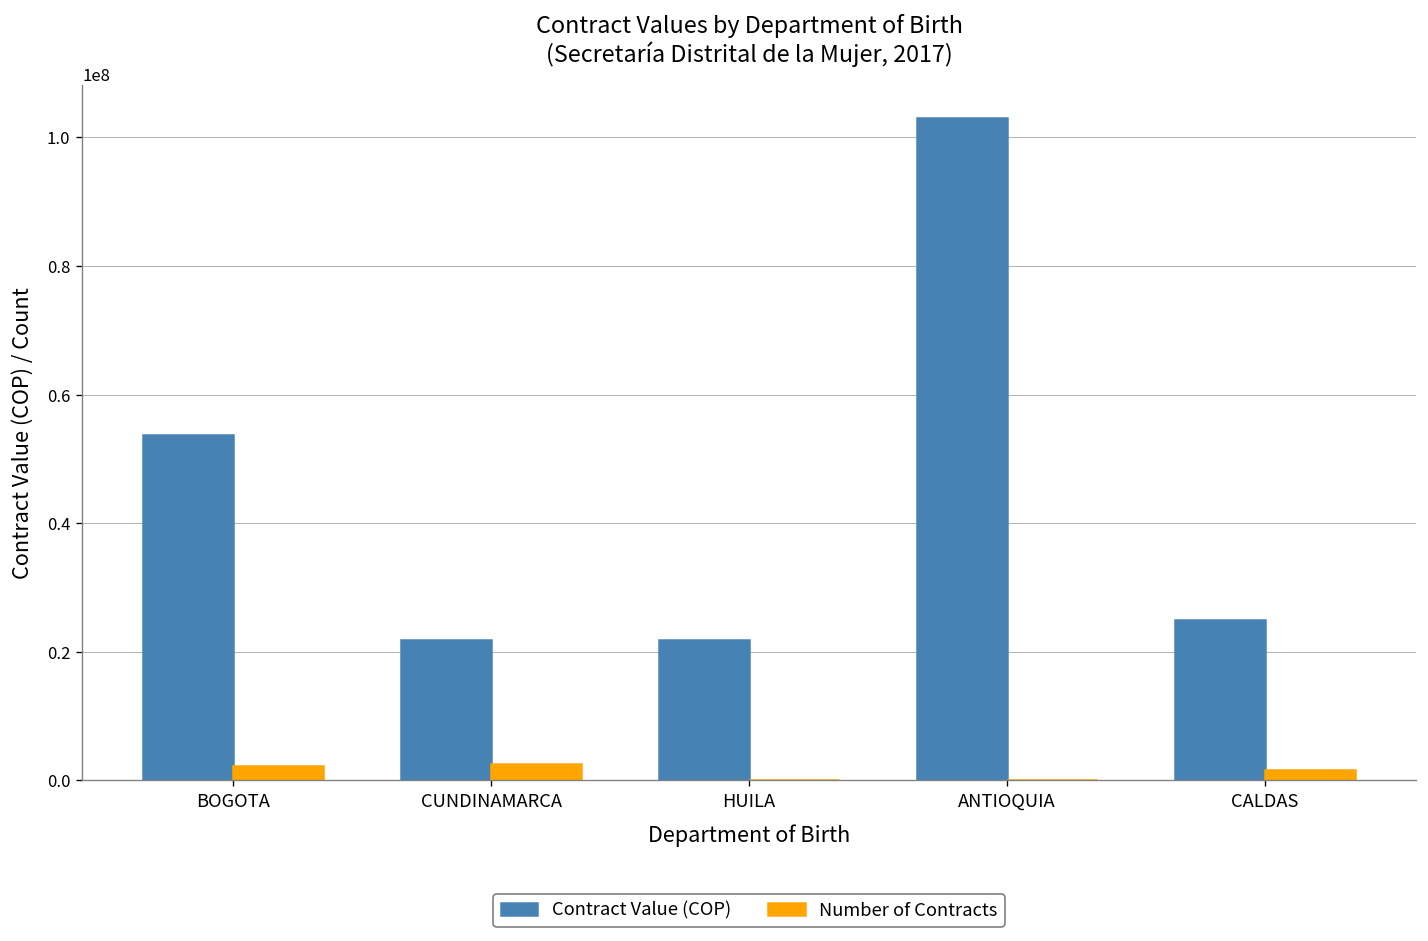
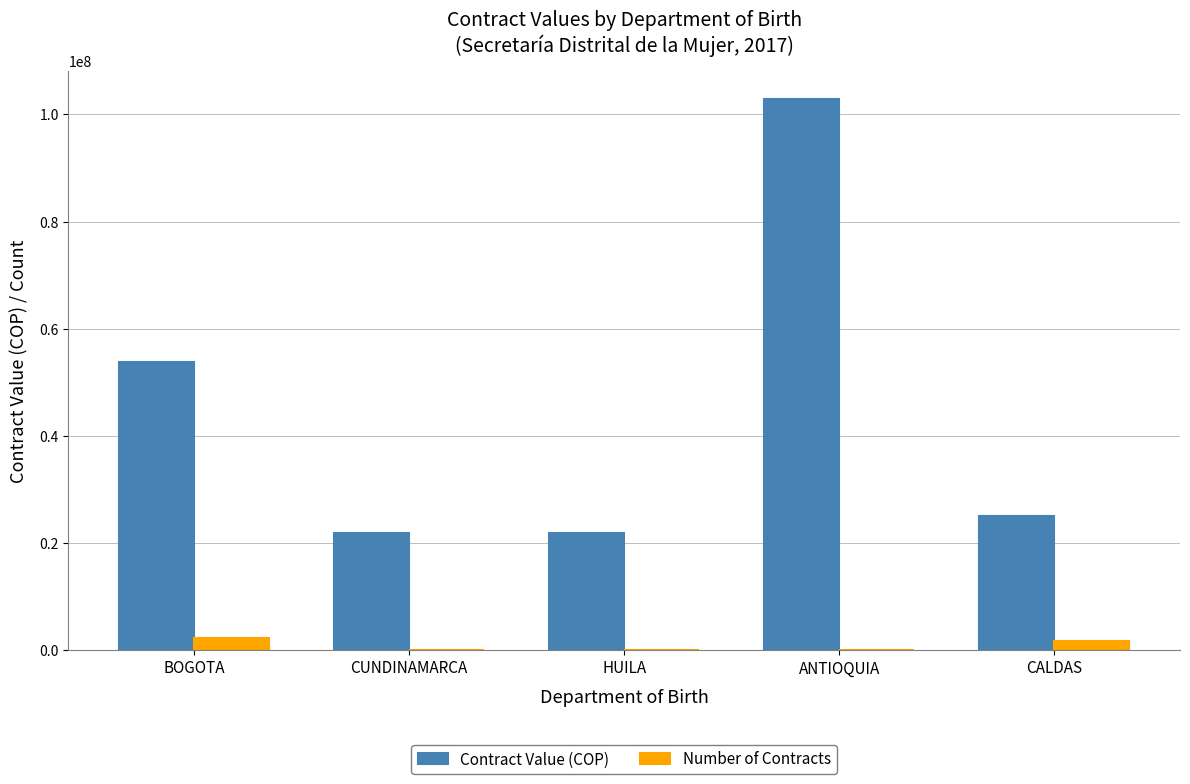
Number of Contracts, CUNDINAMARCA: 3000000 -> 0
